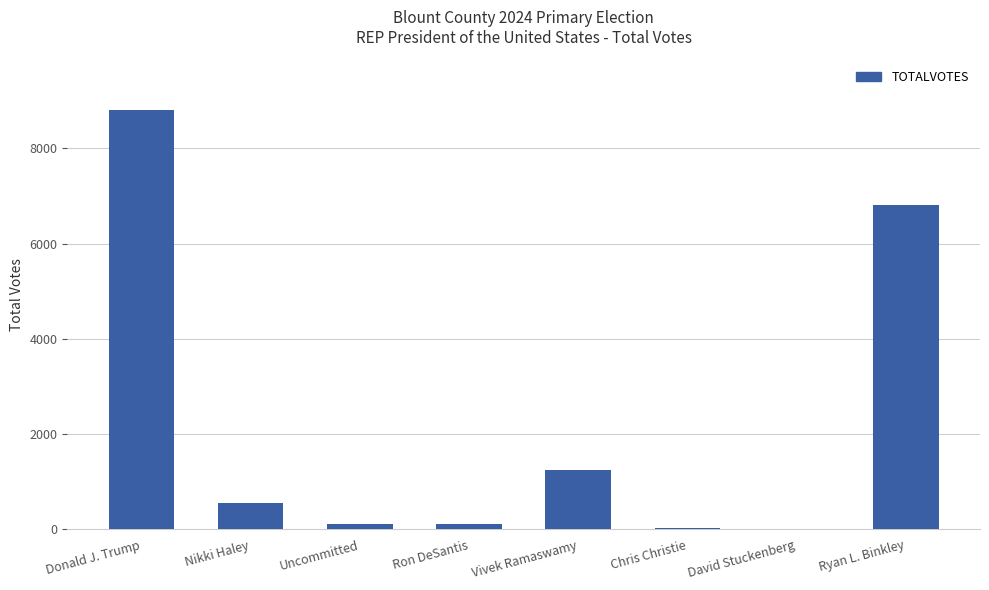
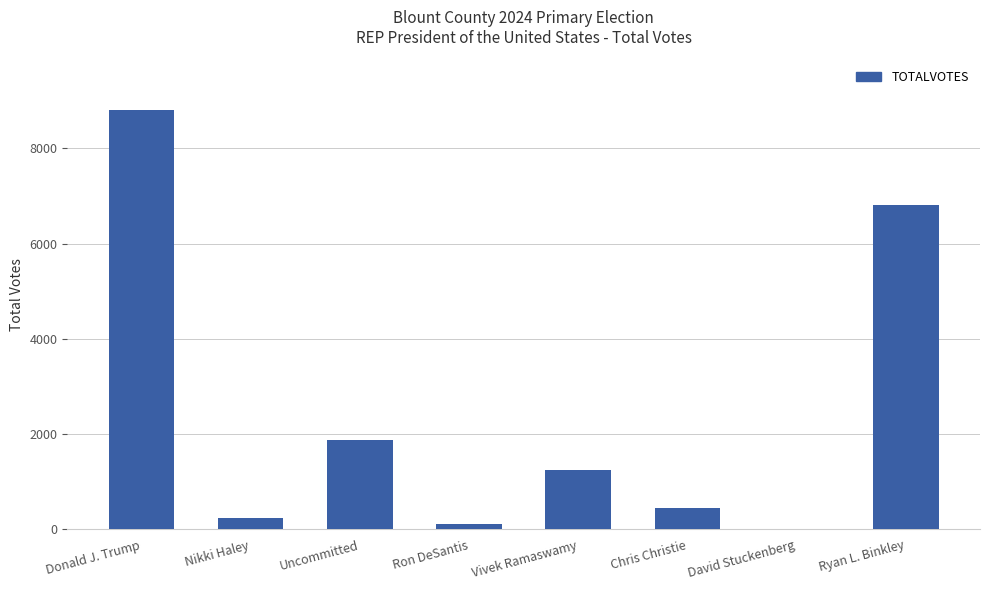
Nikki Haley: 600 -> 200
Uncommitted: 100 -> 1900
Chris Christie: 0 -> 400
